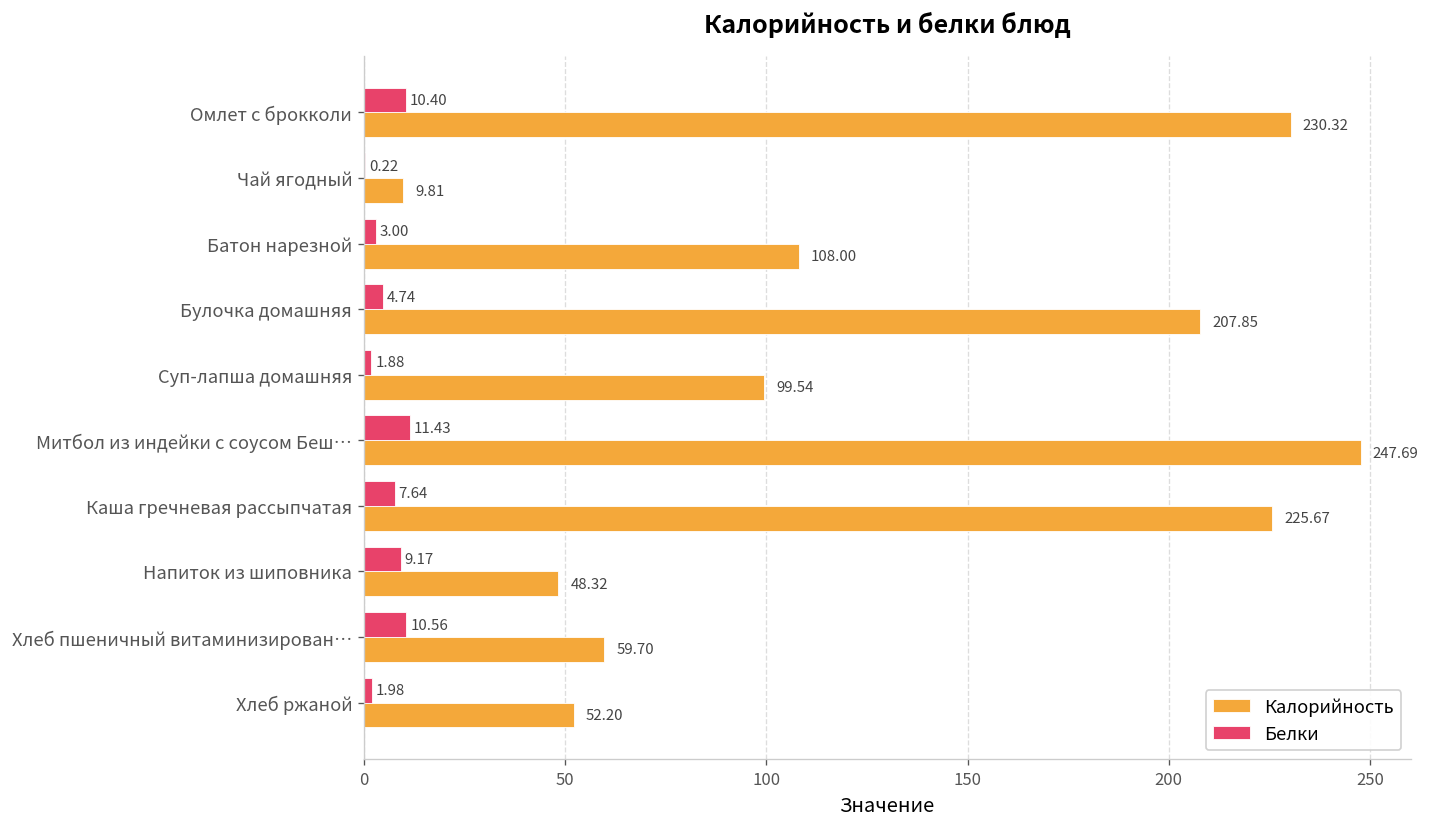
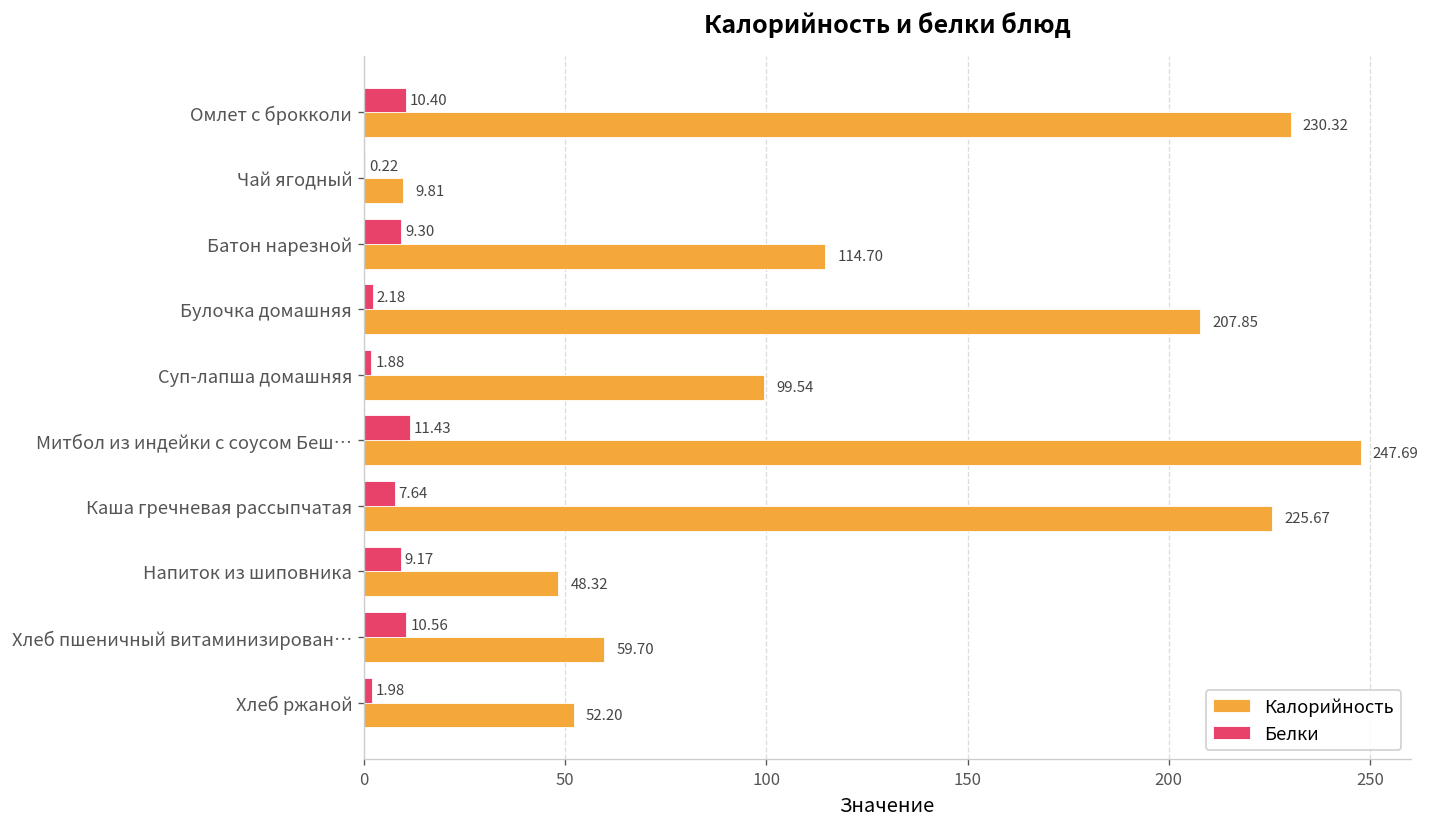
Белки, Батон нарезной: 3.00 -> 9.30
Калорийность, Батон нарезной: 108.00 -> 114.70
Белки, Булочка домашняя: 4.74 -> 2.18
